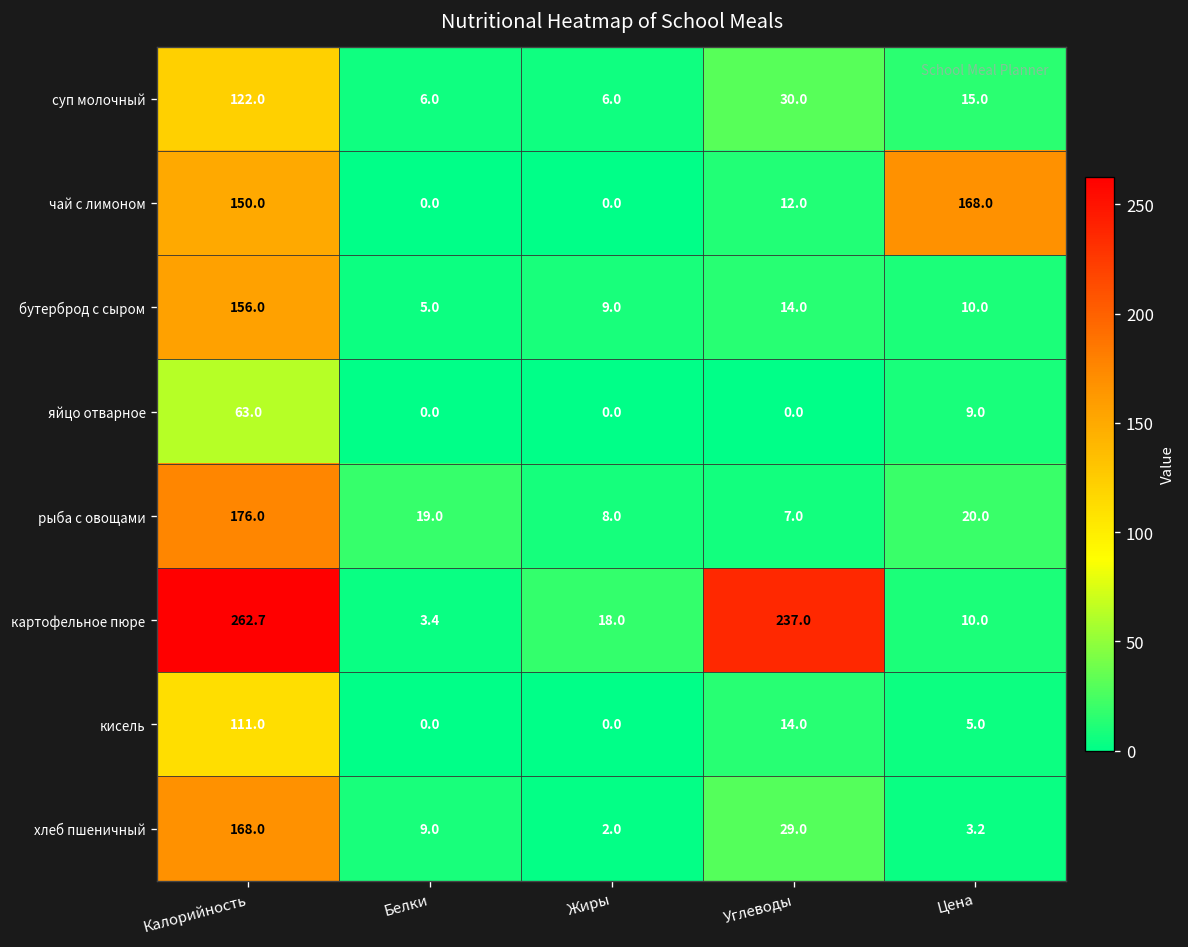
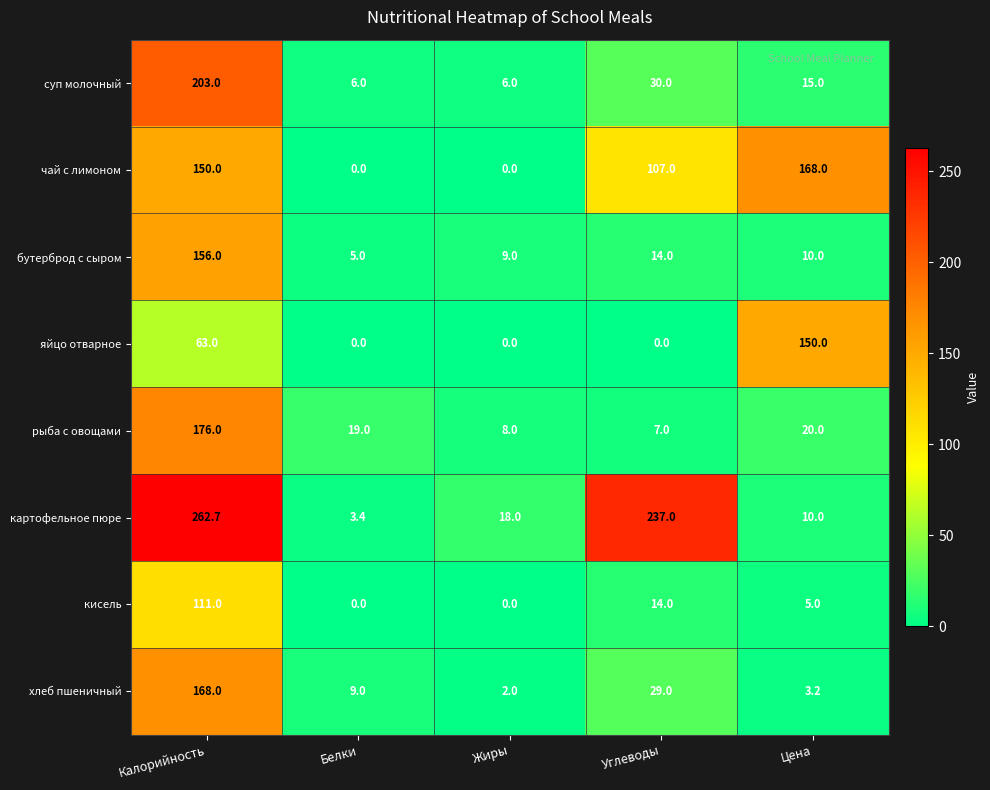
суп молочный, Калорийность: 122.0 -> 203.0
чай с лимоном, Углеводы: 12.0 -> 107.0
яйцо отварное, Цена: 9.0 -> 150.0
